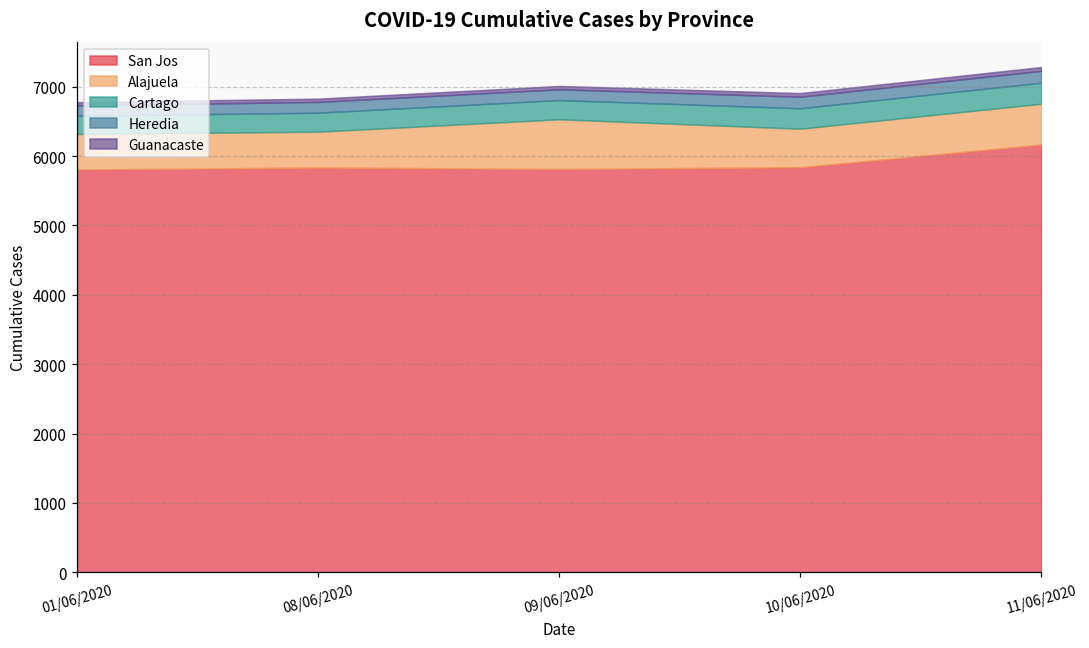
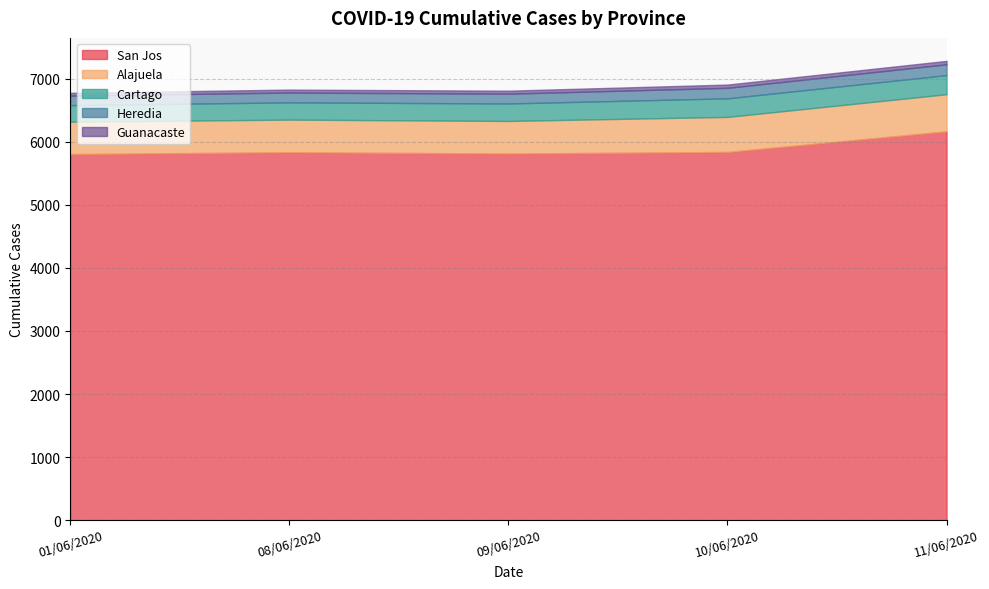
Alajuela, 09/06/2020: 700 -> 500
